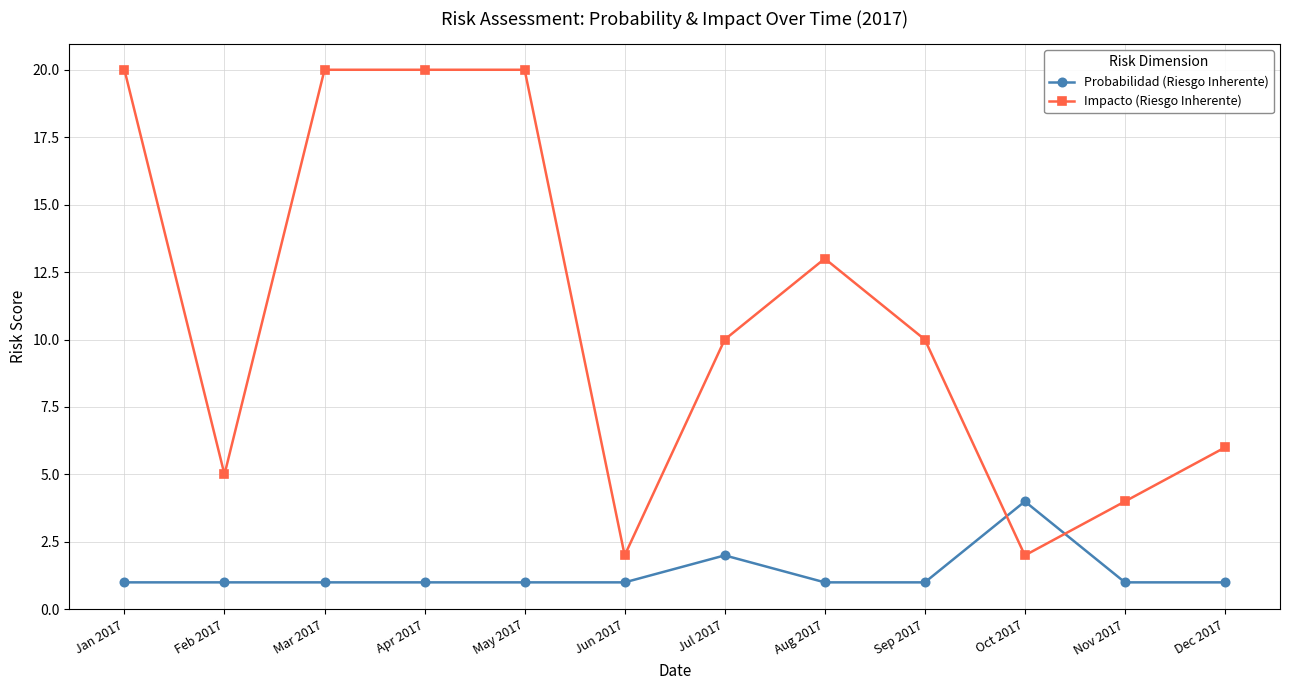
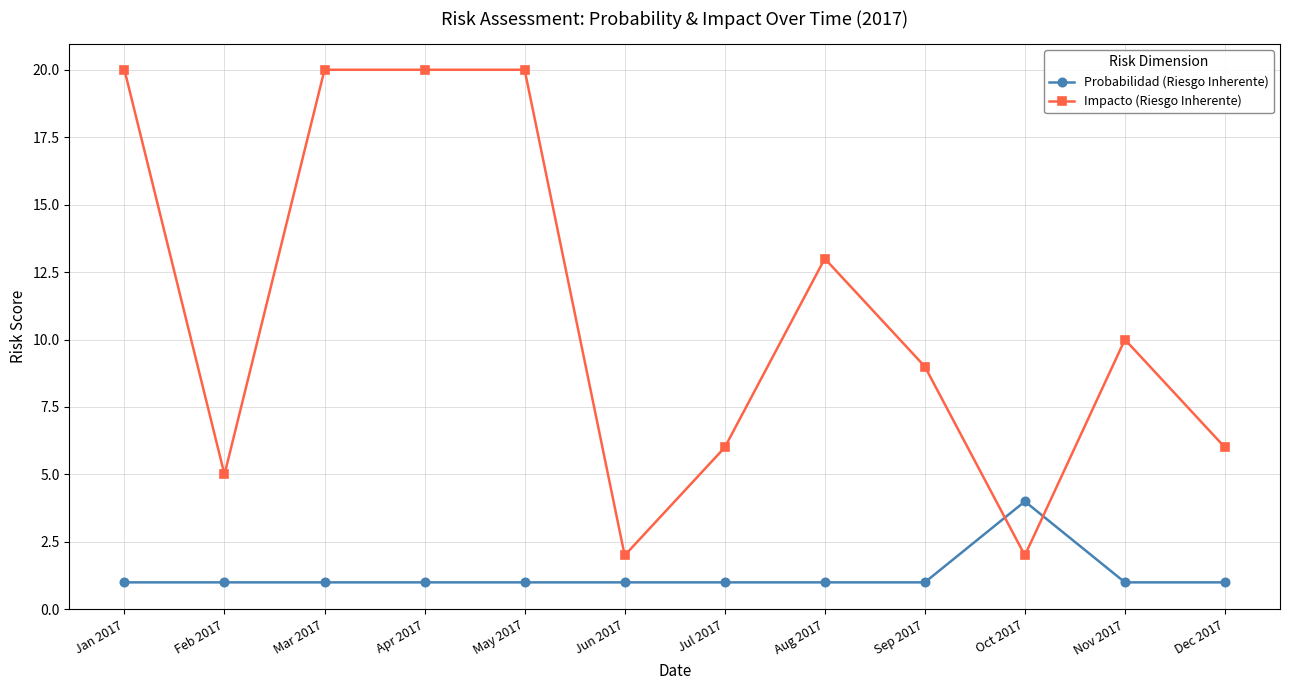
Probabilidad (Riesgo Inherente), Jul 2017: 2 -> 1
Impacto (Riesgo Inherente), Jul 2017: 10 -> 6
Impacto (Riesgo Inherente), Sep 2017: 10 -> 9
Impacto (Riesgo Inherente), Nov 2017: 4 -> 10
